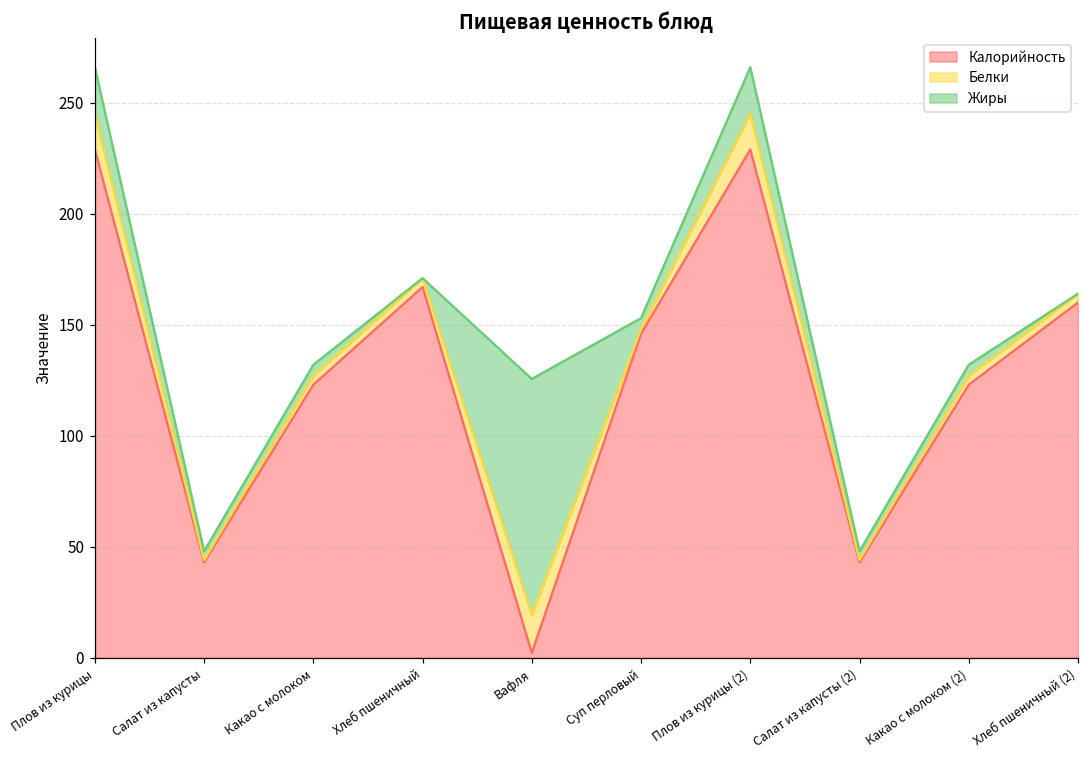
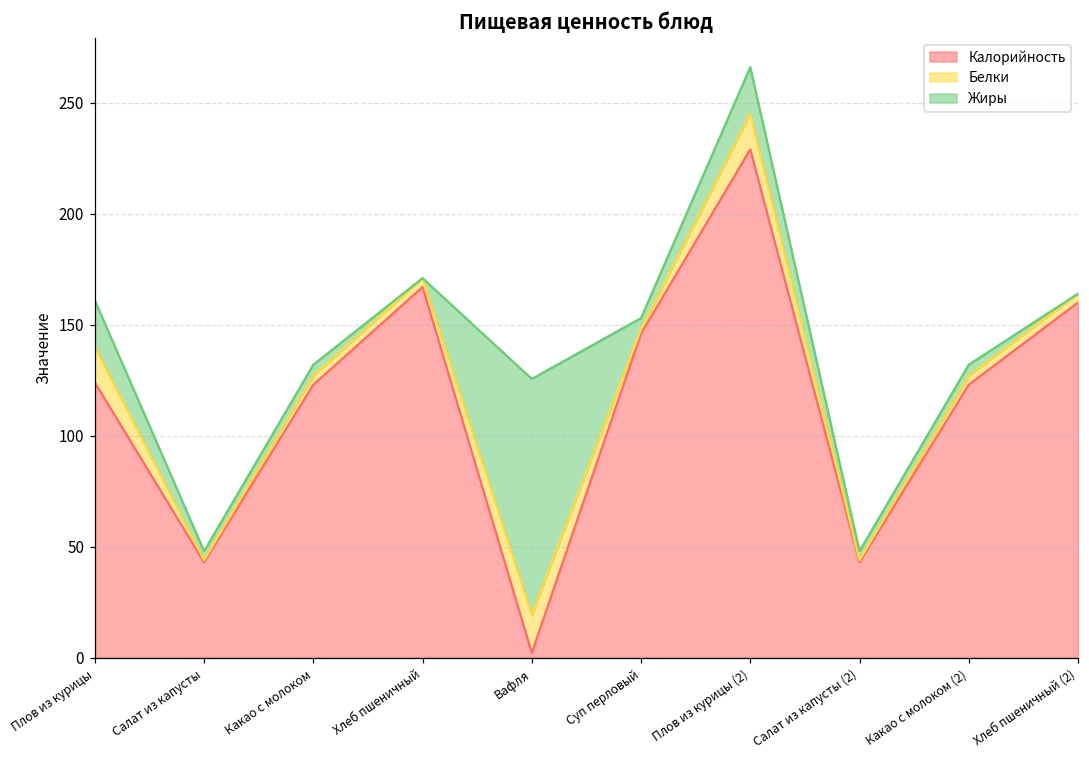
Калорийность, Плов из курицы: 229 -> 124
